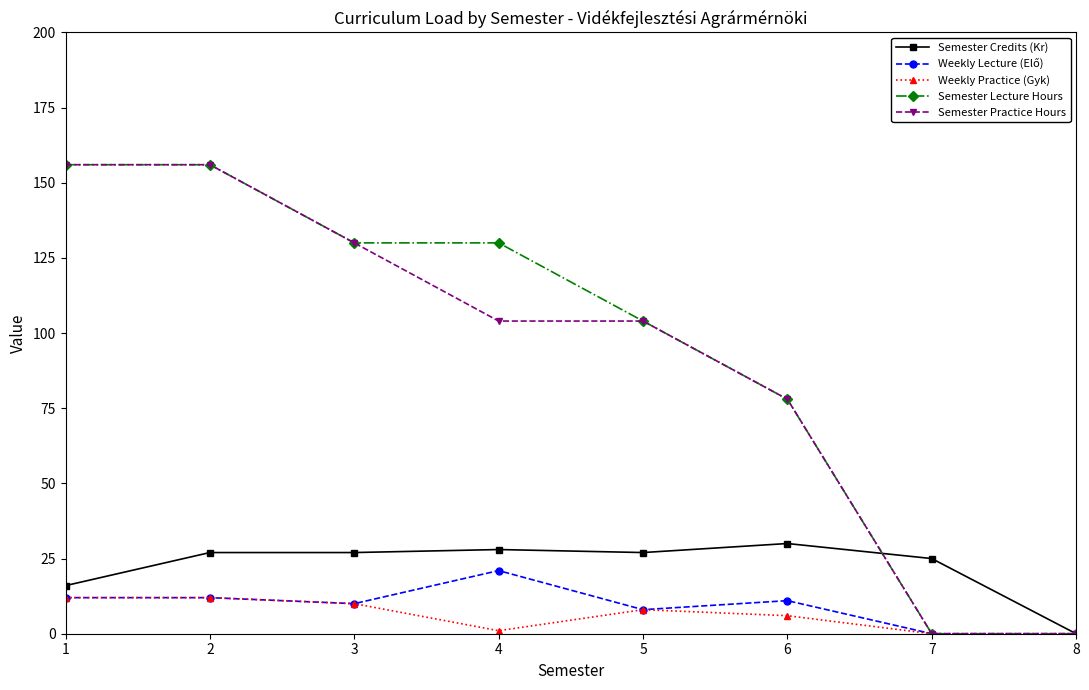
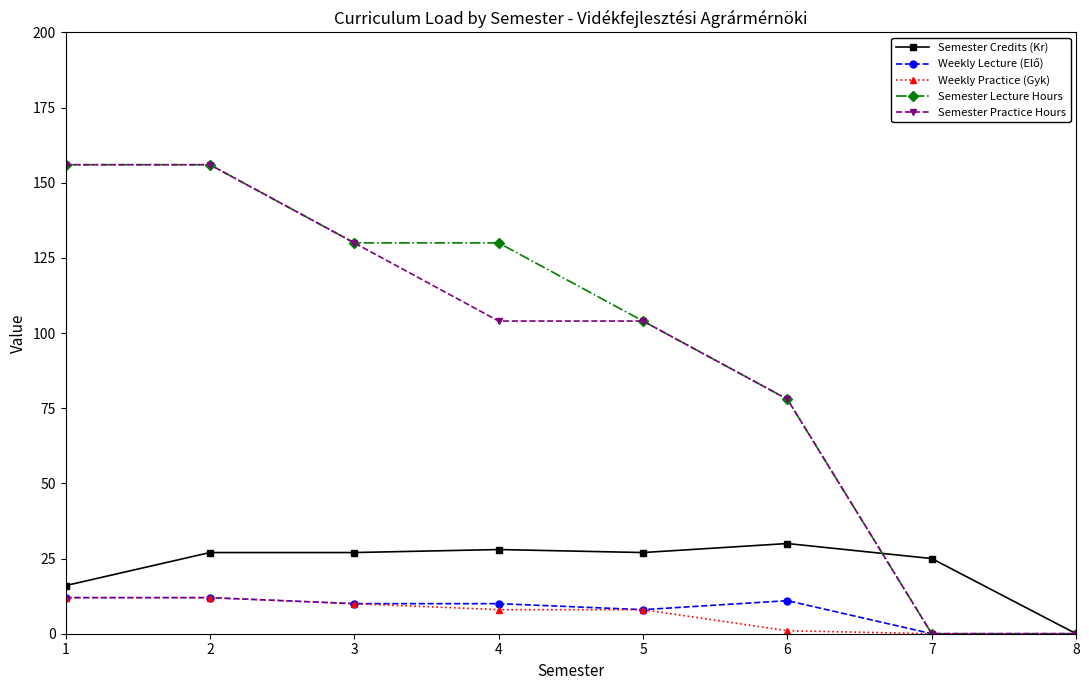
Weekly Lecture (Elő), 4: 21 -> 10
Weekly Practice (Gyk), 4: 1 -> 8
Weekly Practice (Gyk), 6: 6 -> 1
